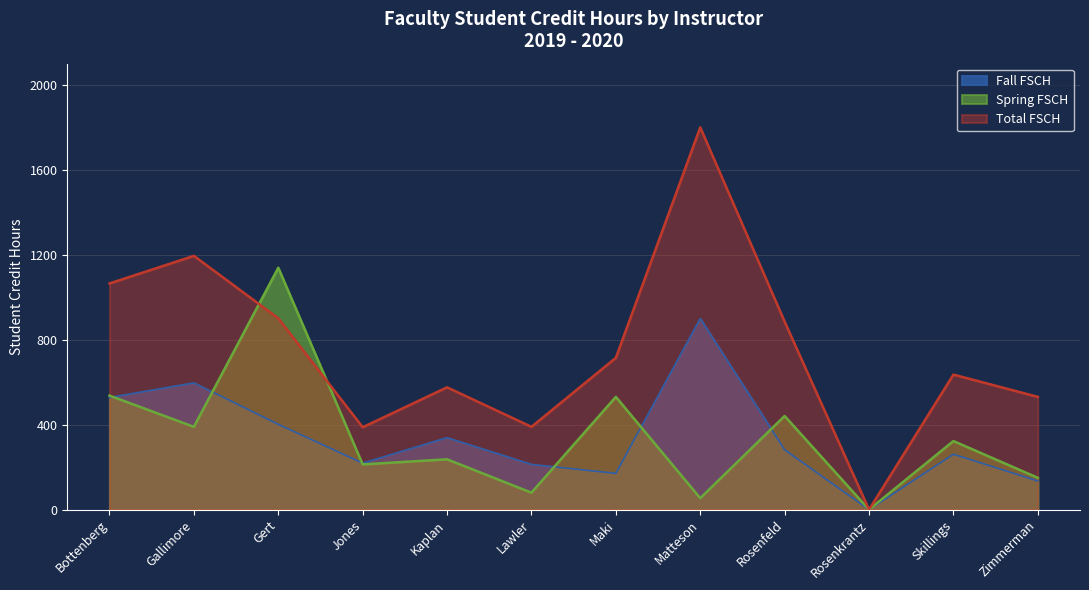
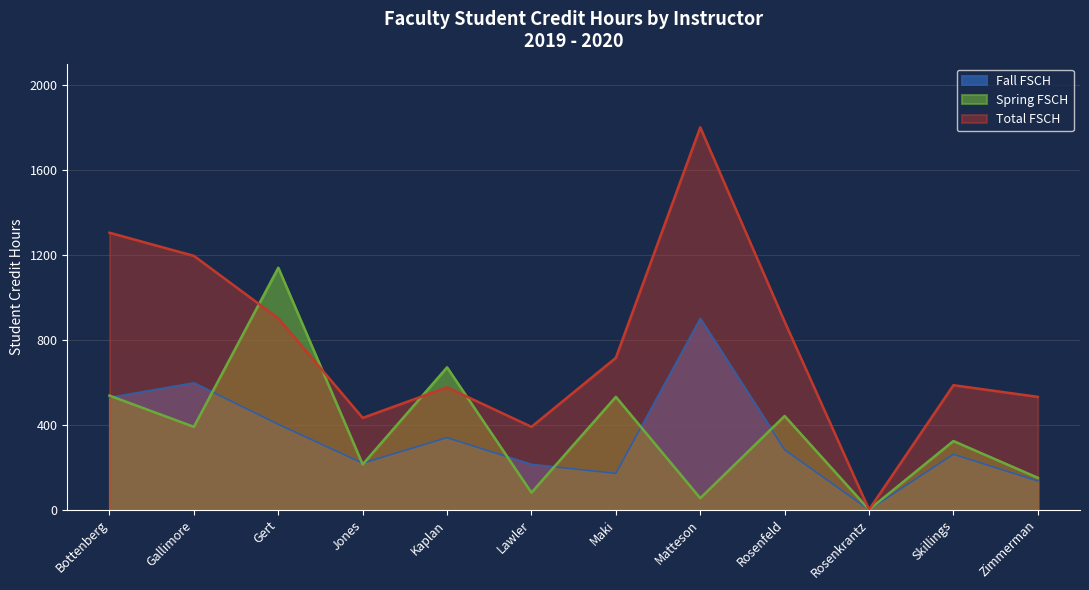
Total FSCH, Bottenberg: 1070 -> 1300
Total FSCH, Jones: 390 -> 430
Spring FSCH, Kaplan: 240 -> 670
Total FSCH, Skillings: 640 -> 590
